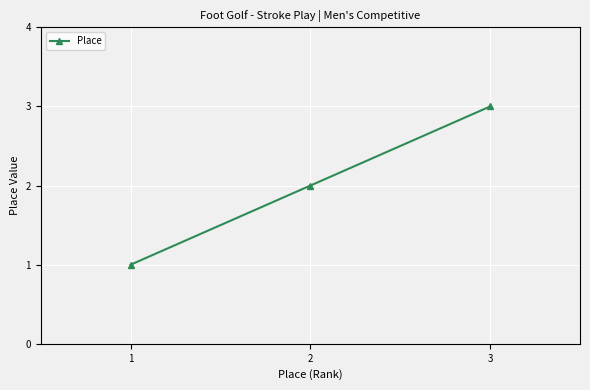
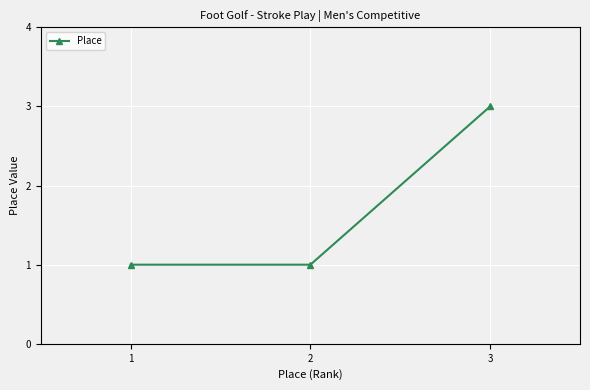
2: 2 -> 1
